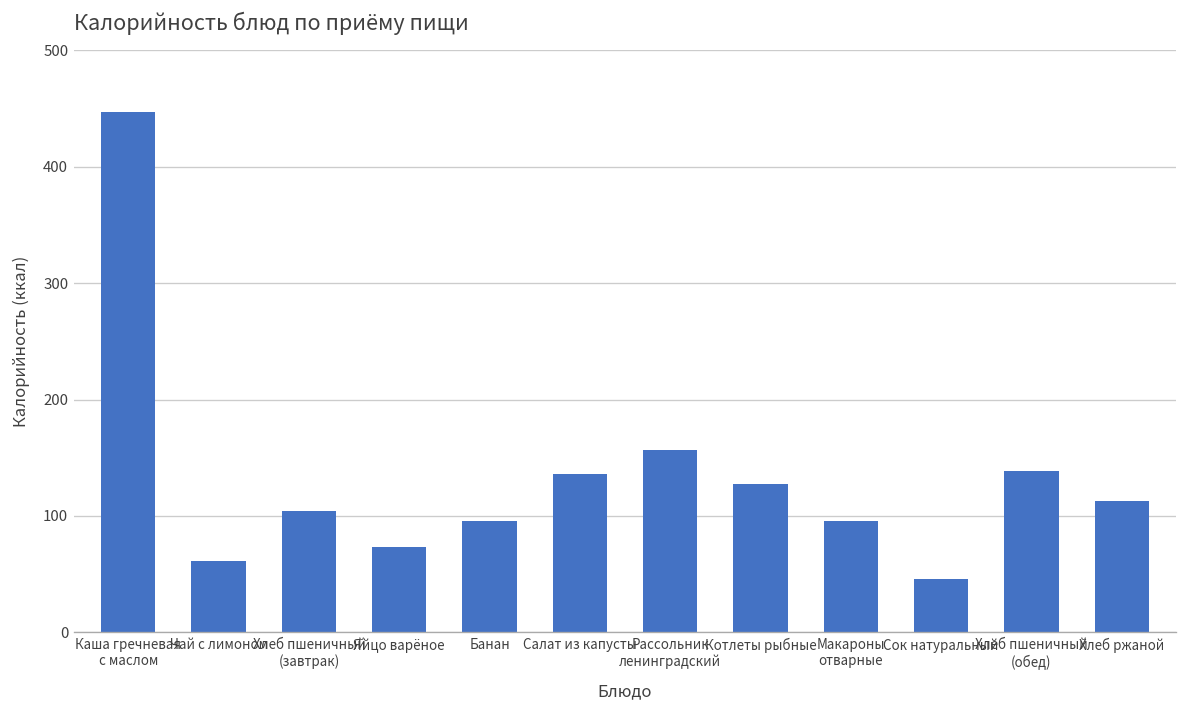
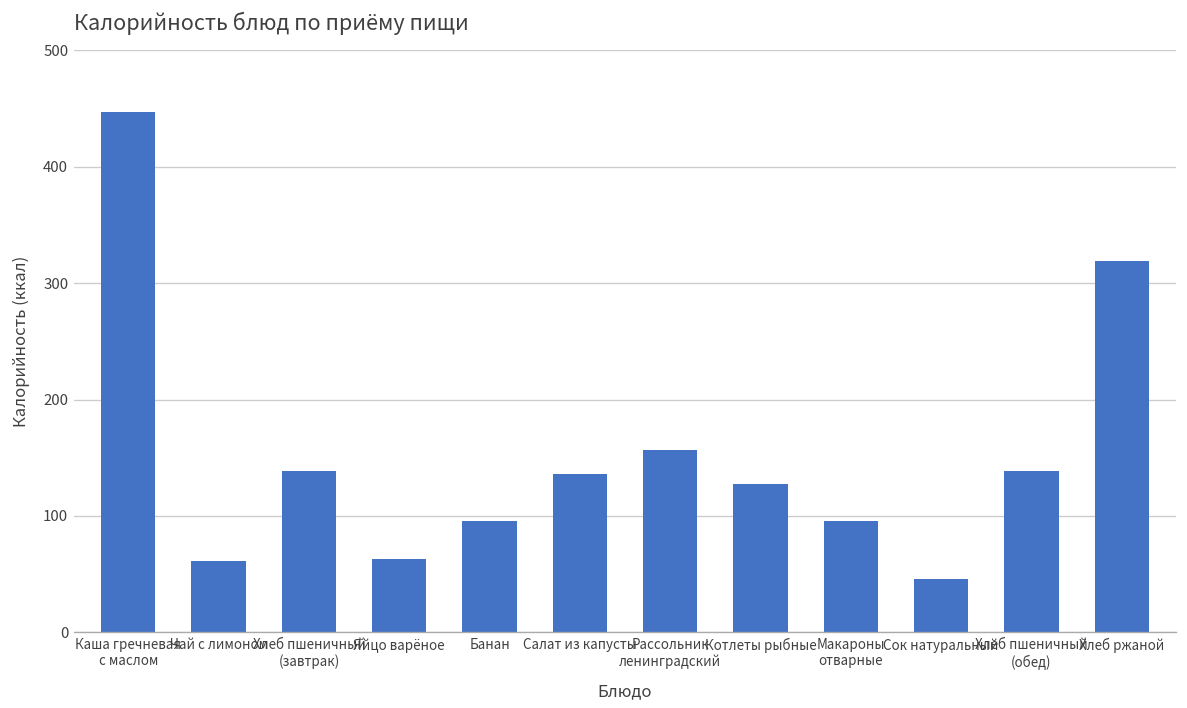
Хлеб пшеничный (завтрак): 100 -> 140
Яйцо варёное: 70 -> 60
Хлеб ржаной: 110 -> 320
